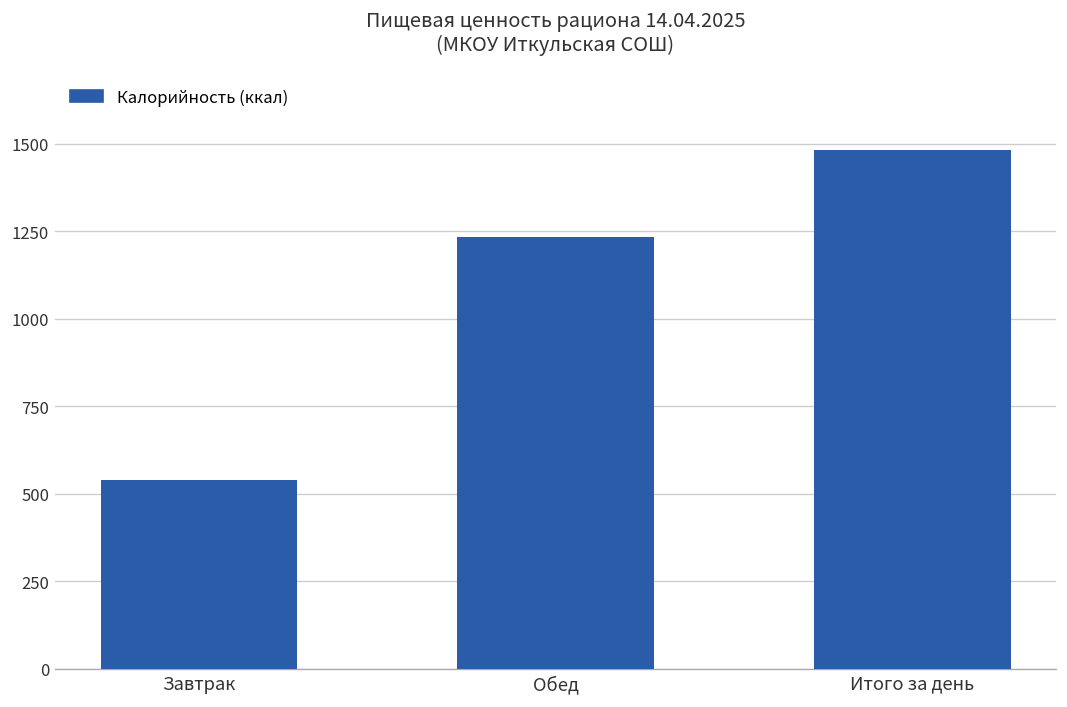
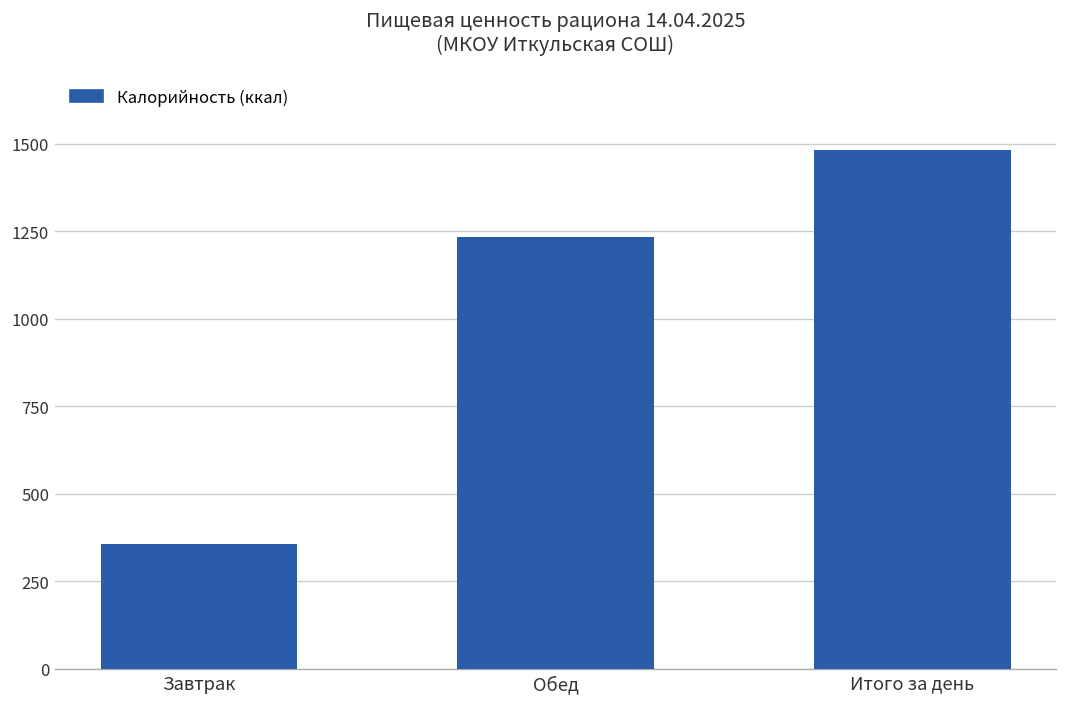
Завтрак: 540 -> 360
